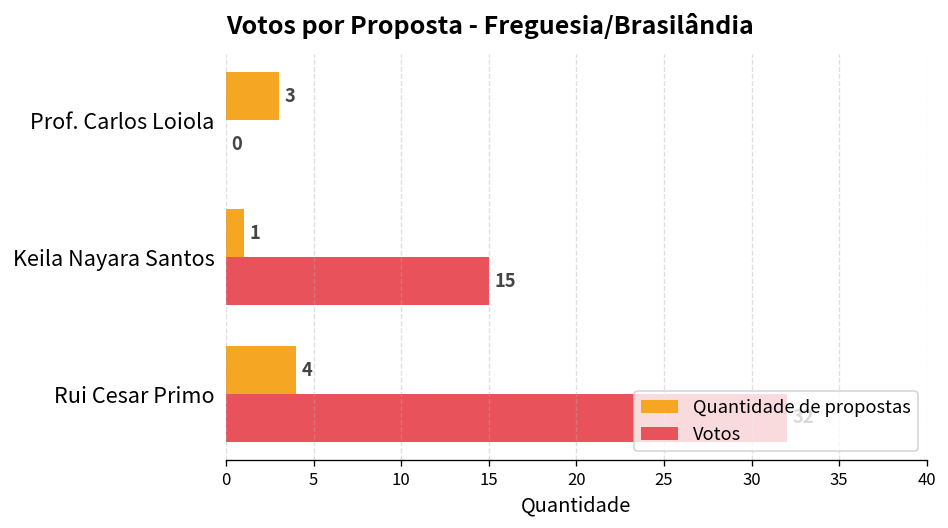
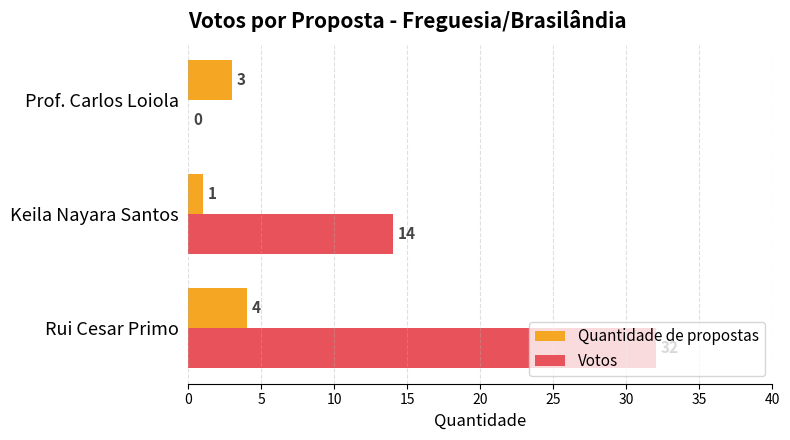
Votos, Keila Nayara Santos: 15 -> 14
